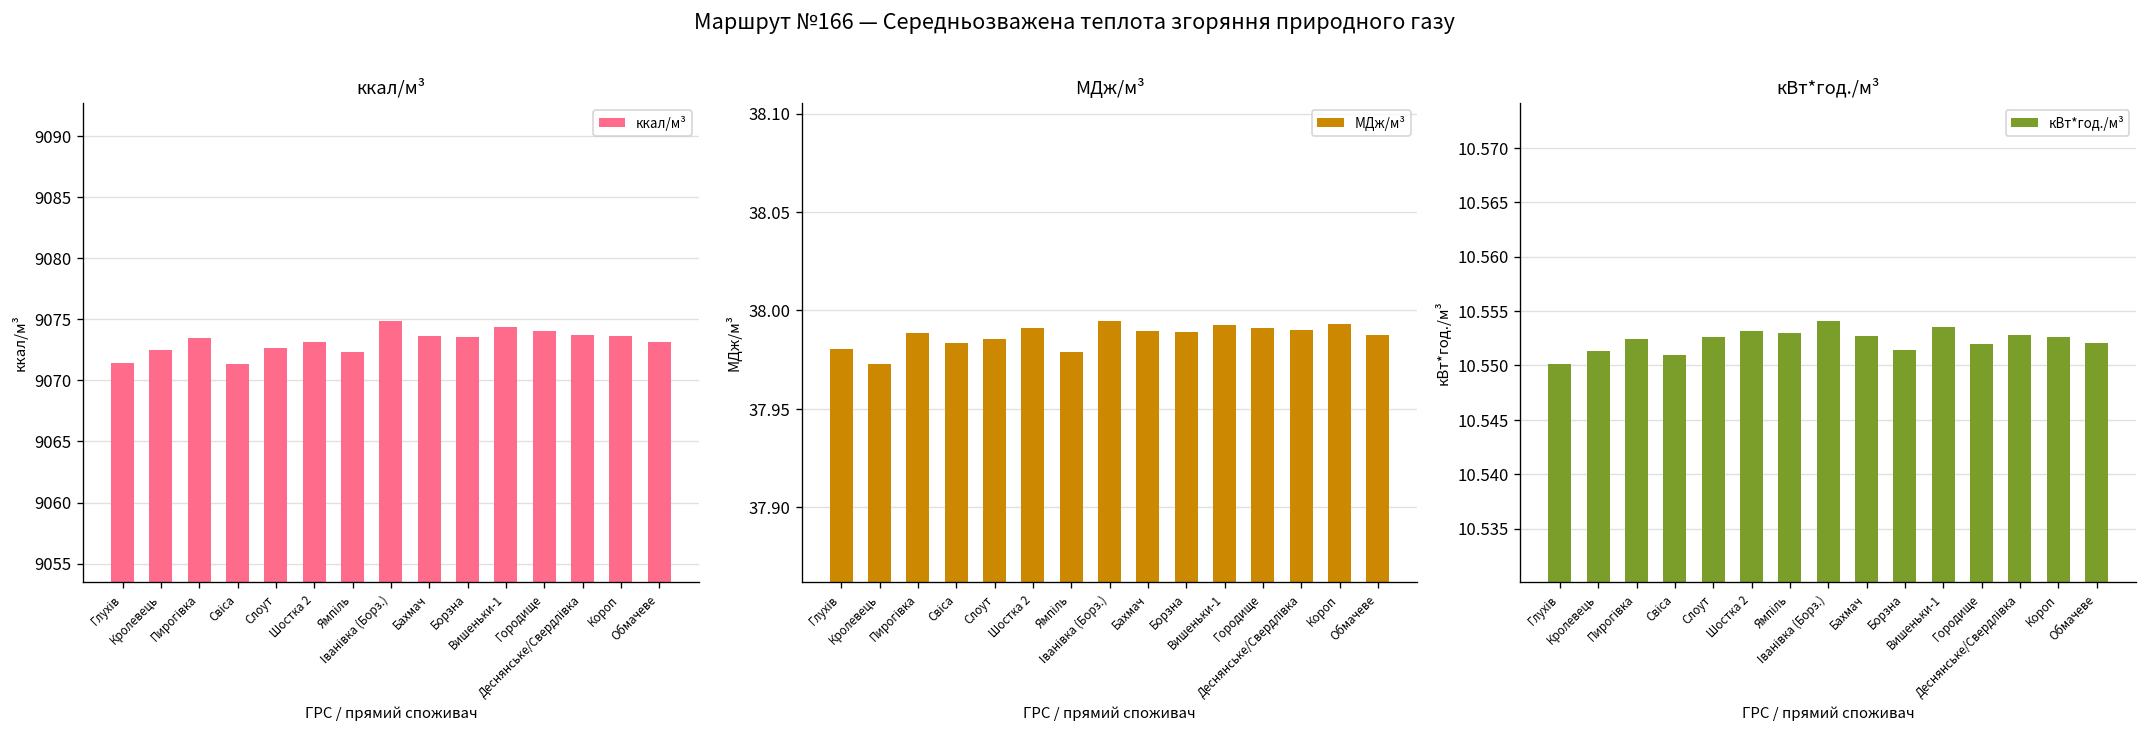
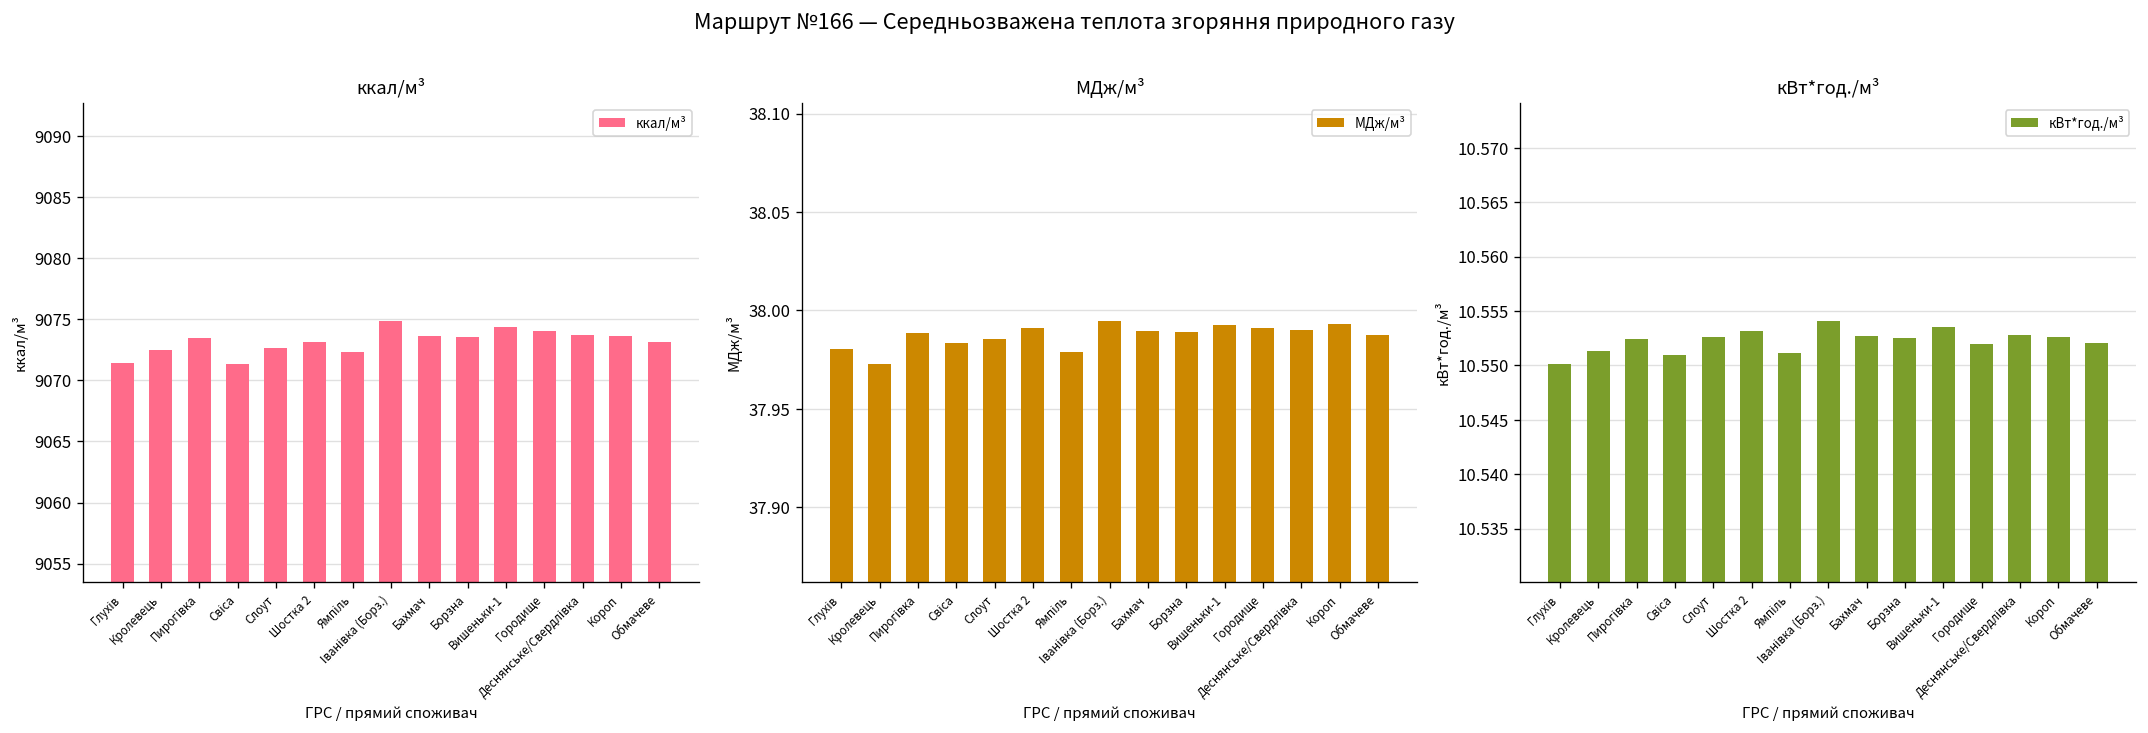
кВт*год./м³, Ямпіль: 10.553 -> 10.551
кВт*год./м³, Борзна: 10.551 -> 10.553
